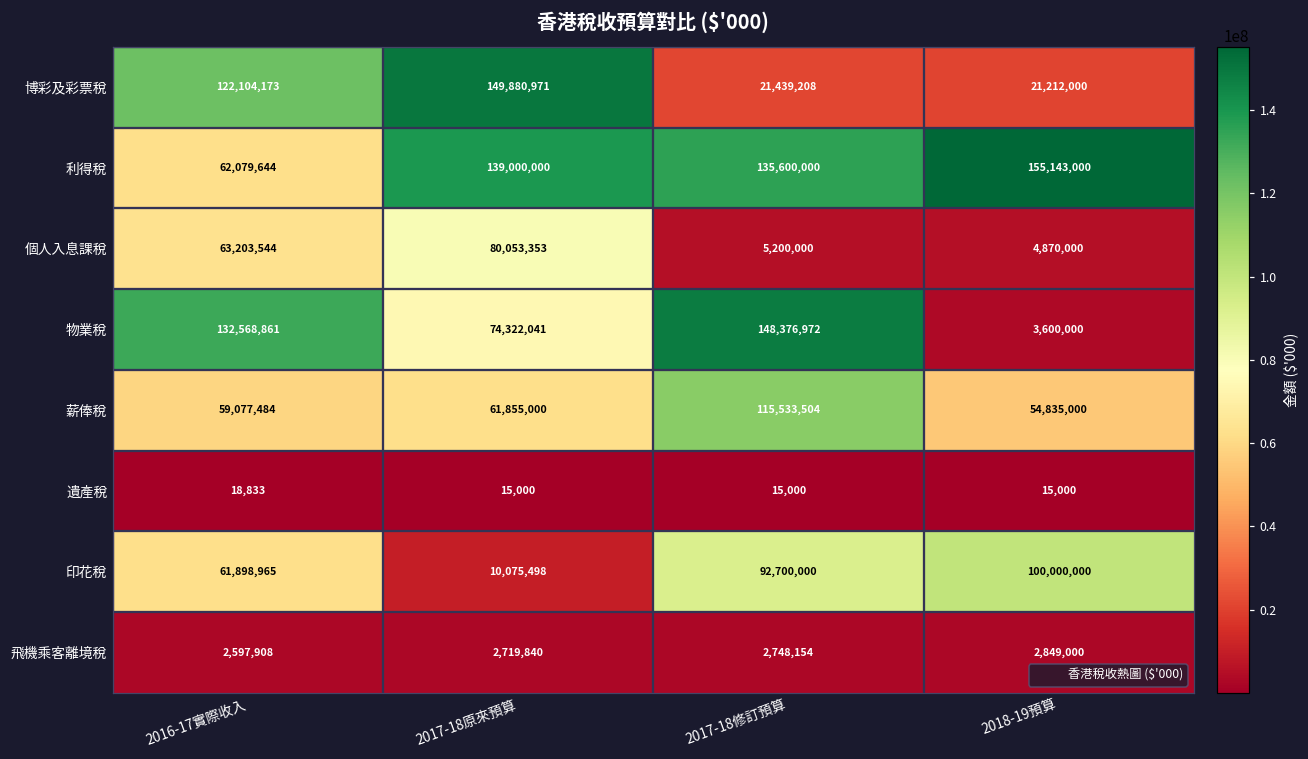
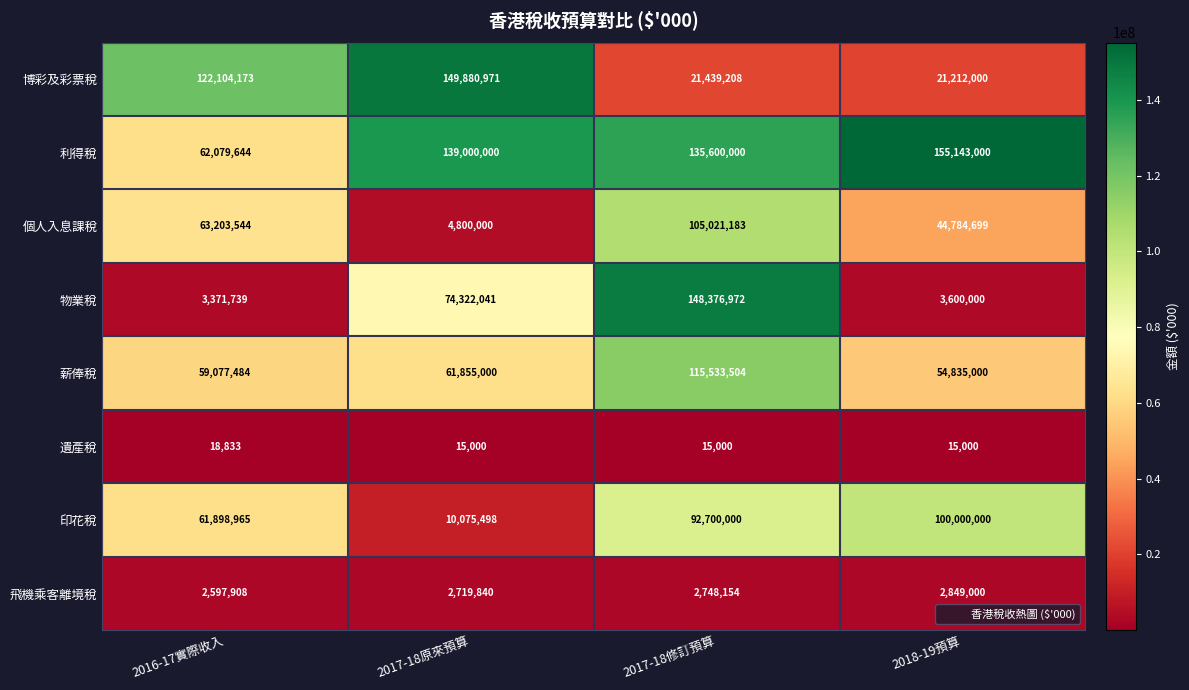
個人入息課稅, 2017-18原來預算: 80,053,353 -> 4,800,000
個人入息課稅, 2017-18修訂預算: 5,200,000 -> 105,021,183
個人入息課稅, 2018-19預算: 4,870,000 -> 44,784,699
物業稅, 2016-17實際收入: 132,568,861 -> 3,371,739
